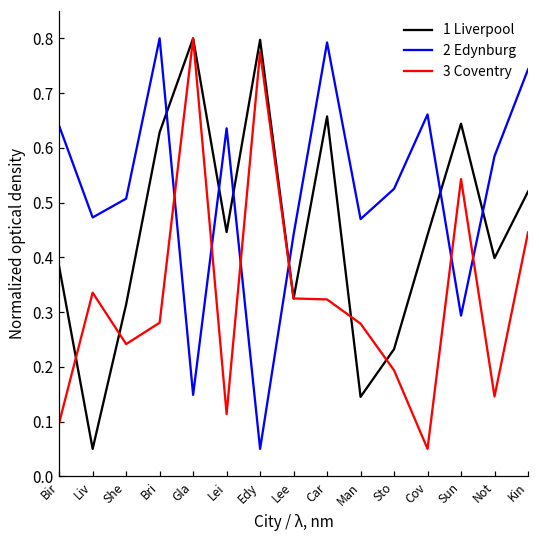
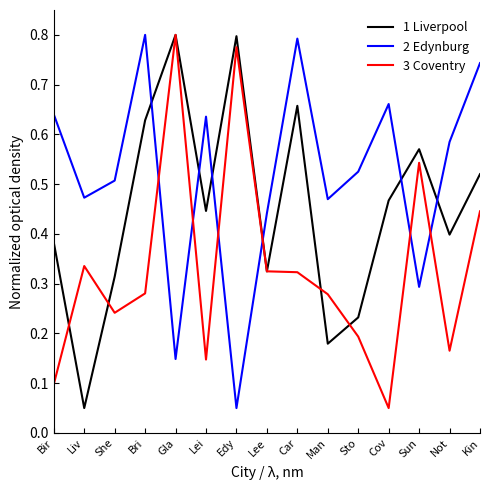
3 Coventry, Lei: 0.11 -> 0.15
1 Liverpool, Man: 0.15 -> 0.18
1 Liverpool, Cov: 0.44 -> 0.47
1 Liverpool, Sun: 0.64 -> 0.57
3 Coventry, Not: 0.15 -> 0.17
